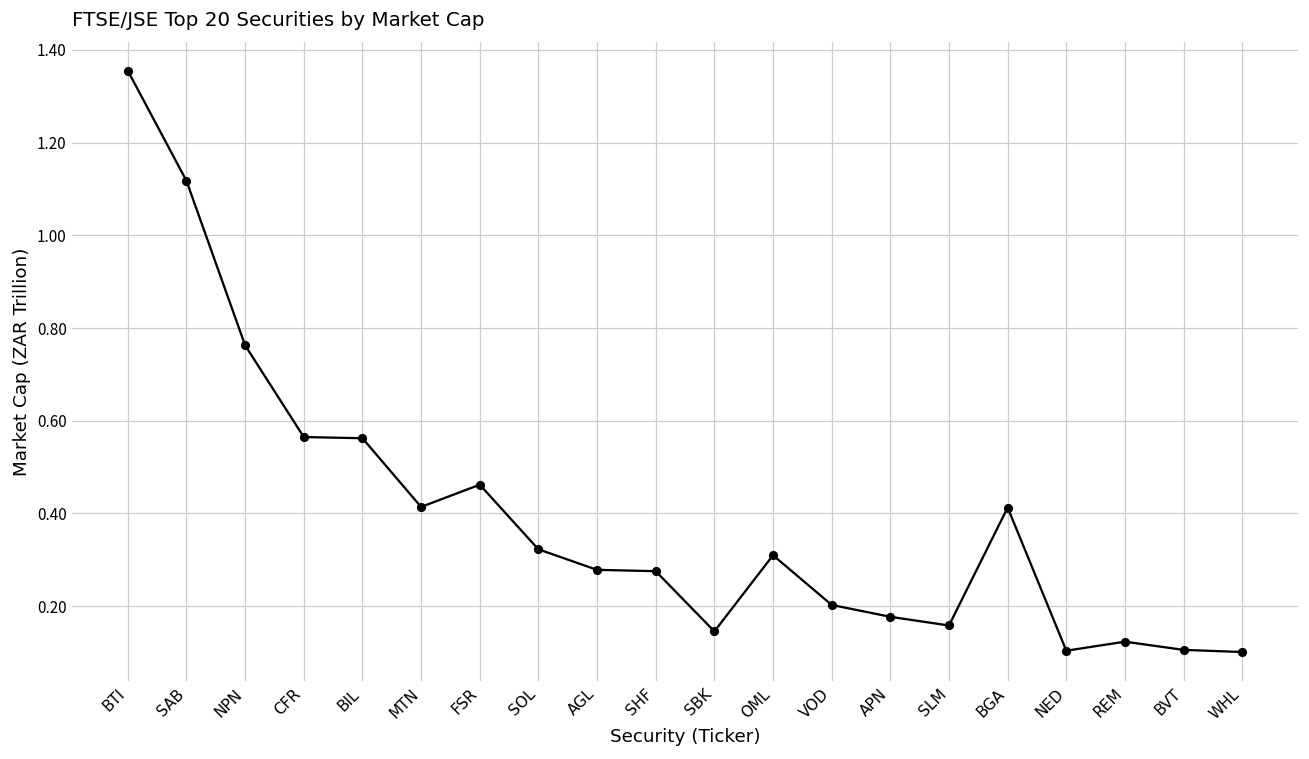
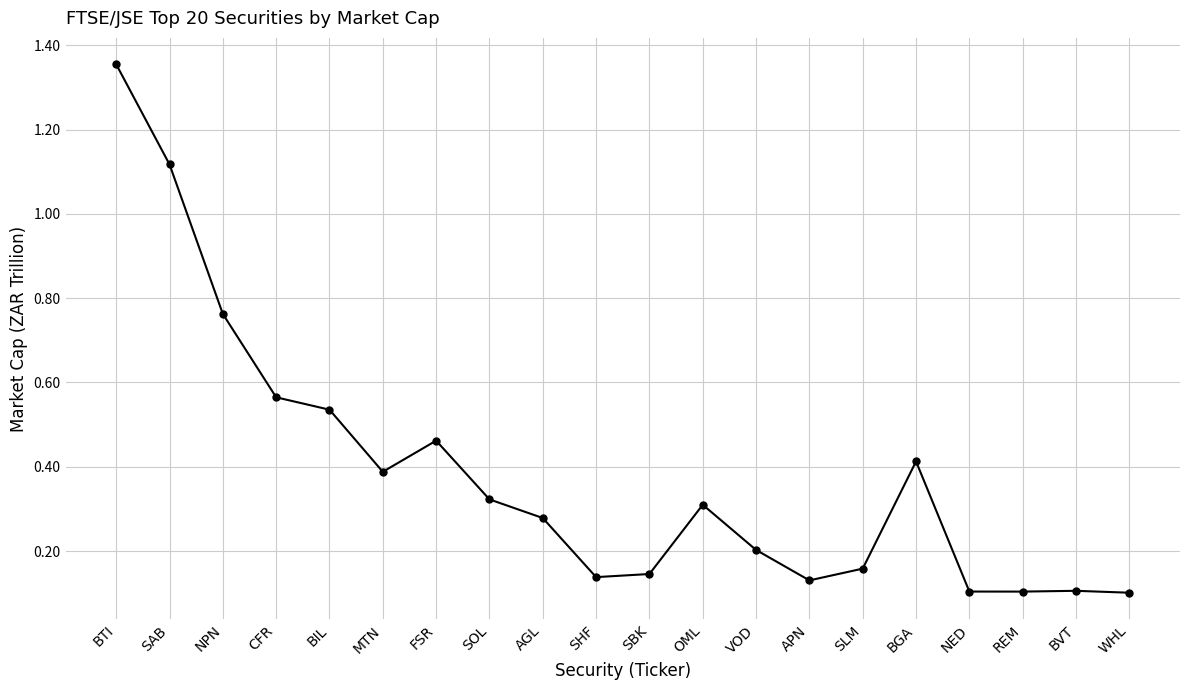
BIL: 0.56 -> 0.54
MTN: 0.41 -> 0.39
SHF: 0.28 -> 0.14
APN: 0.18 -> 0.13
REM: 0.12 -> 0.10
